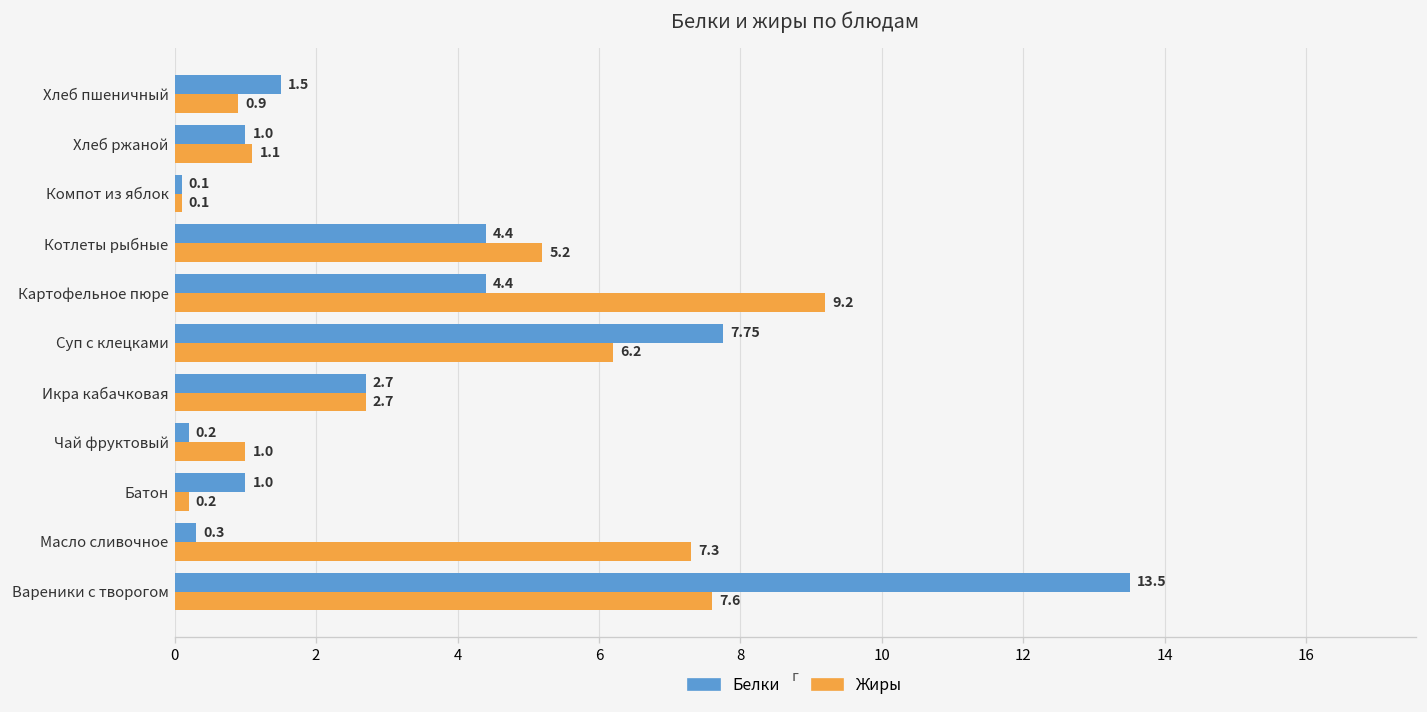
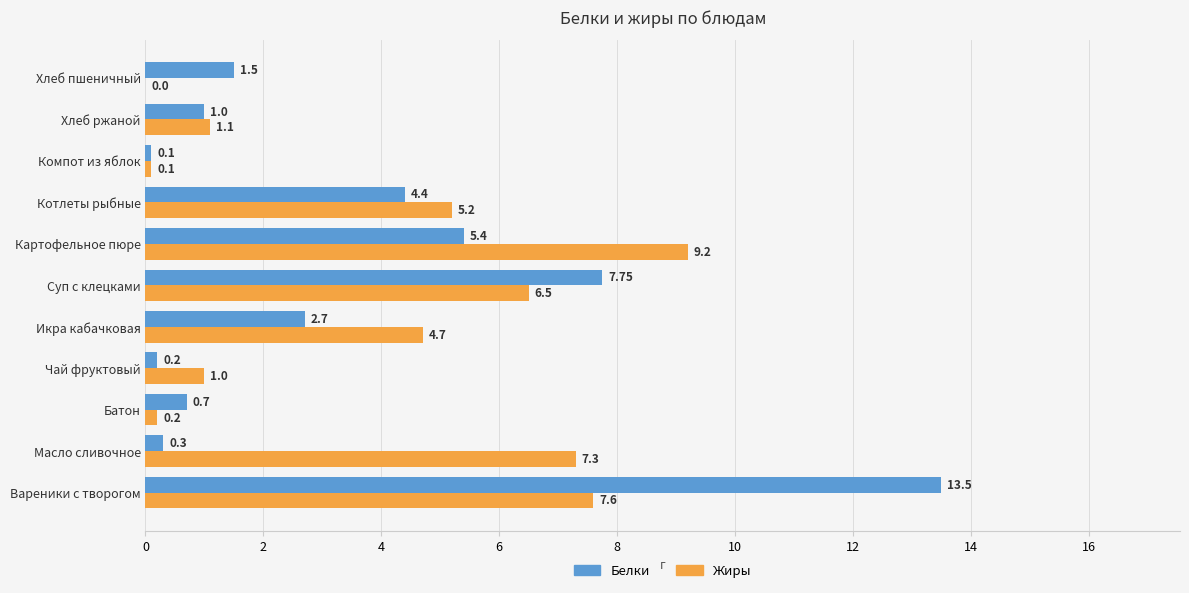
Жиры, Хлеб пшеничный: 0.9 -> 0.0
Белки, Картофельное пюре: 4.4 -> 5.4
Жиры, Суп с клецками: 6.2 -> 6.5
Жиры, Икра кабачковая: 2.7 -> 4.7
Белки, Батон: 1.0 -> 0.7
